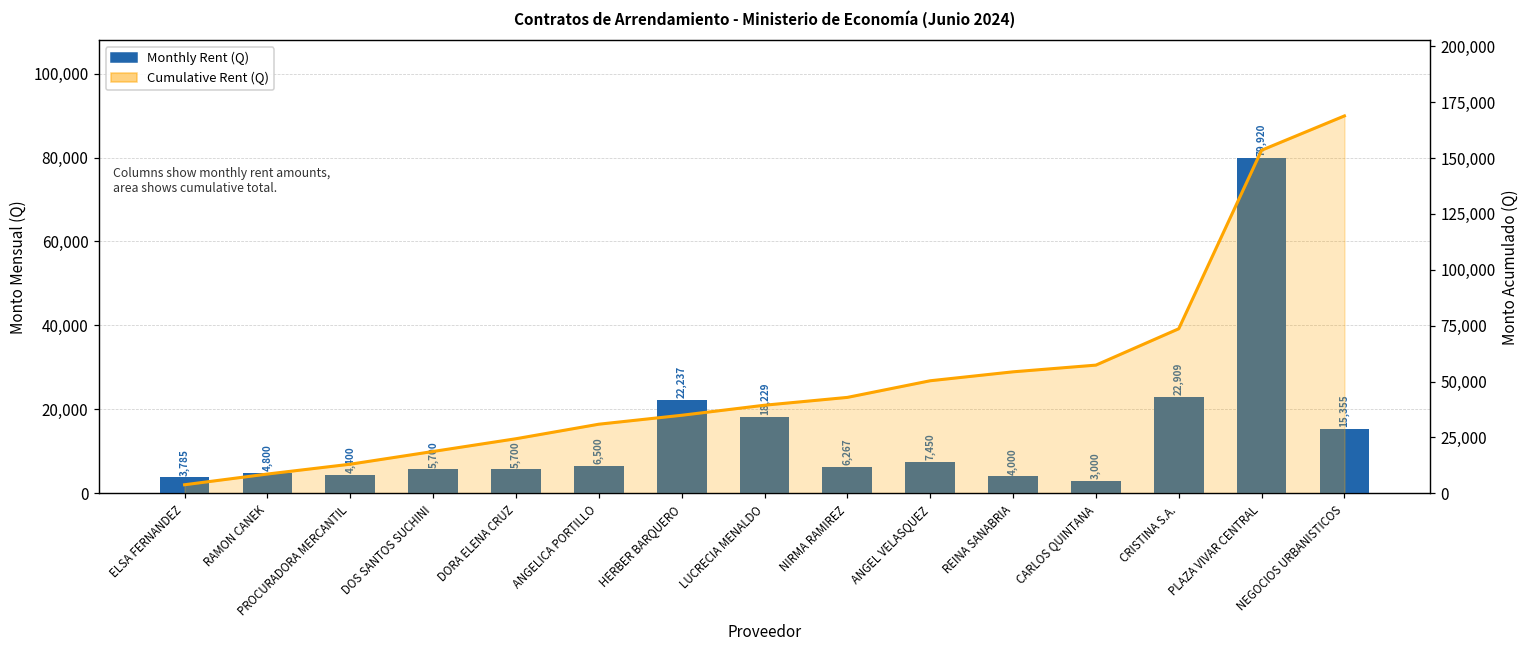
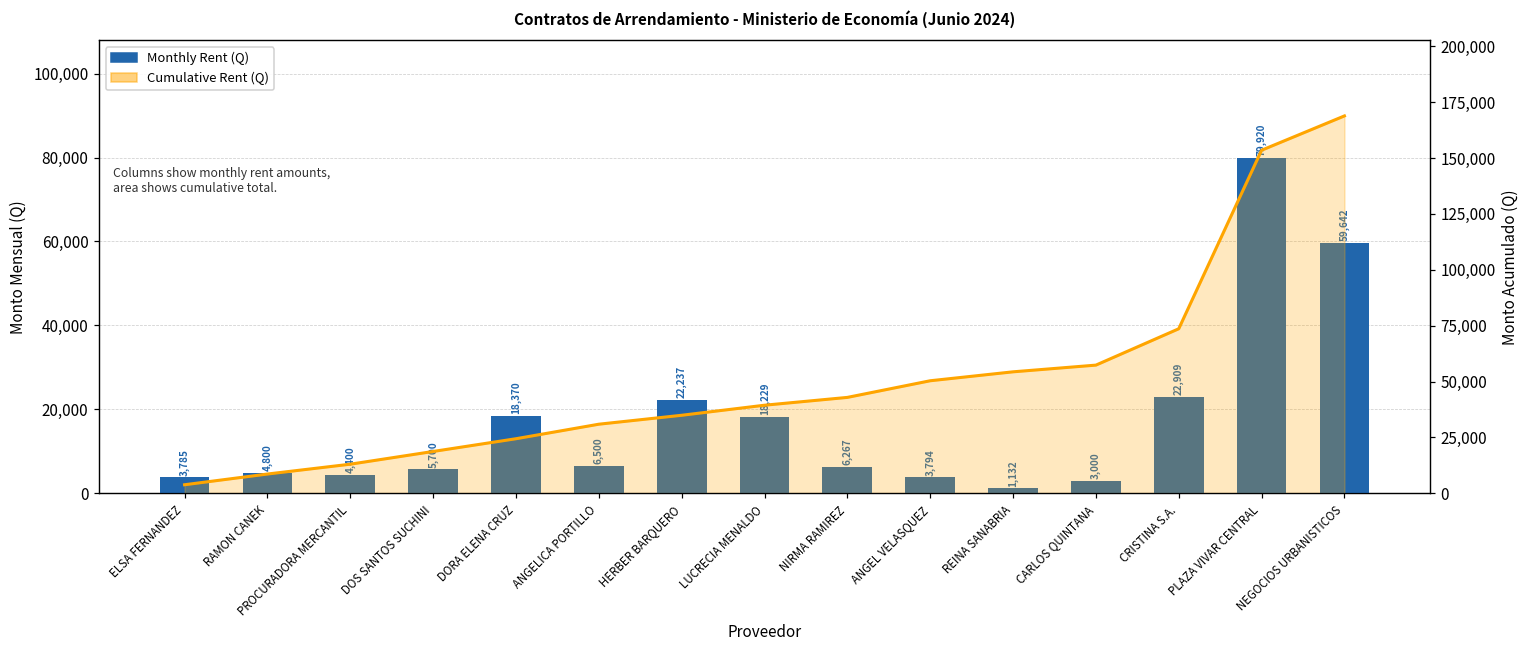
Monthly Rent (Q), DORA ELENA CRUZ: 5,700 -> 18,370
Monthly Rent (Q), ANGEL VELASQUEZ: 7,450 -> 3,794
Monthly Rent (Q), REINA SANABRIA: 4,000 -> 1,132
Monthly Rent (Q), NEGOCIOS URBANISTICOS: 15,355 -> 59,642
